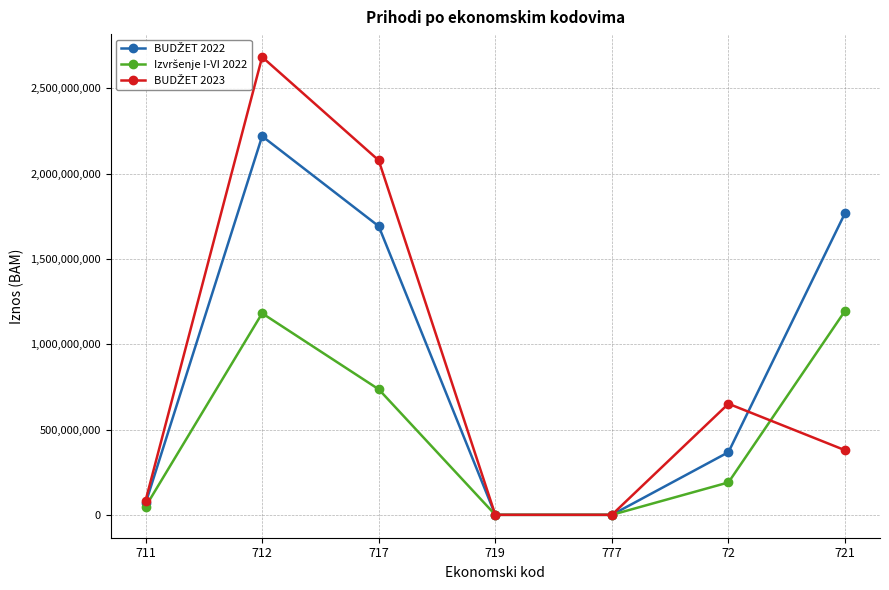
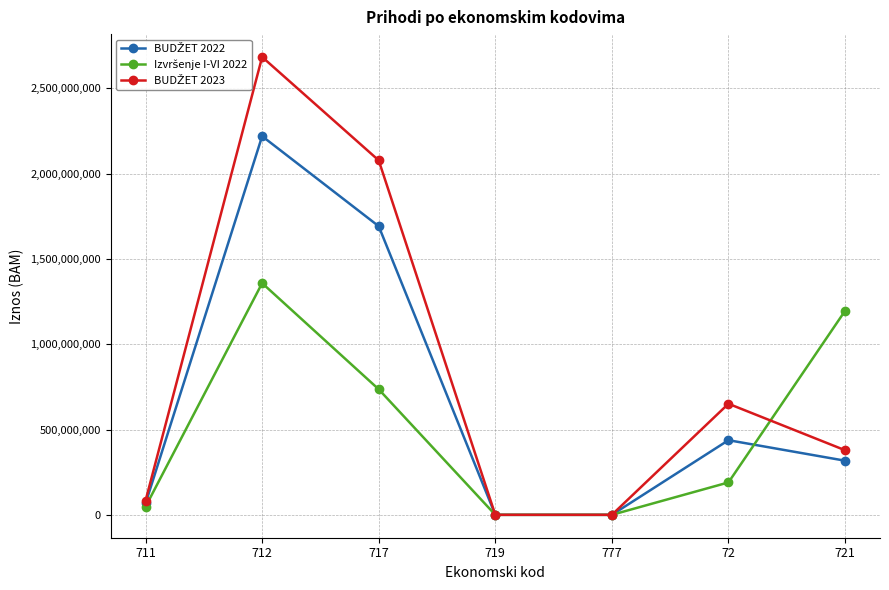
Izvršenje I-VI 2022, 712: 1,180,000,000 -> 1,360,000,000
BUDŽET 2022, 72: 370,000,000 -> 440,000,000
BUDŽET 2022, 721: 1,770,000,000 -> 320,000,000
